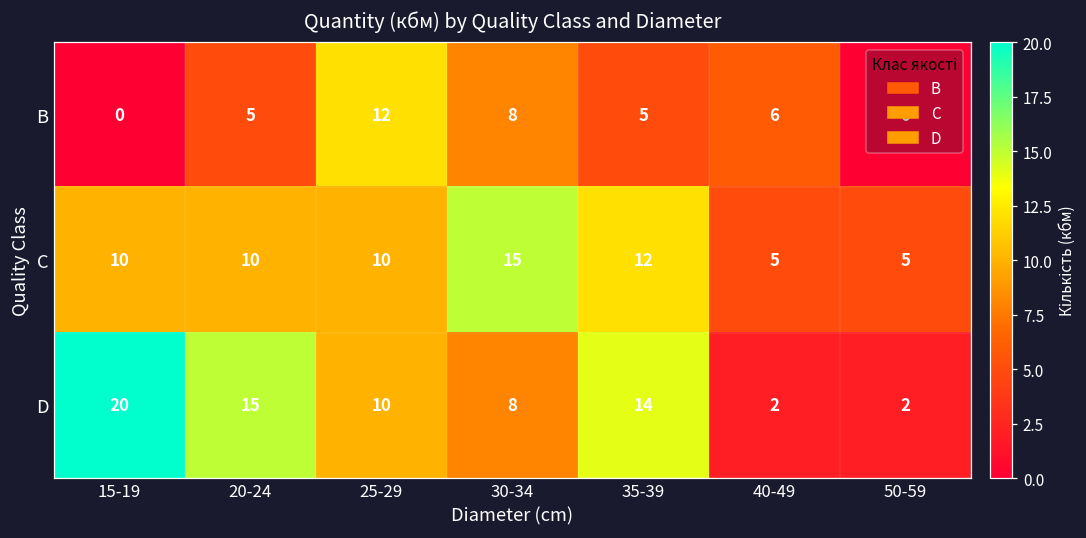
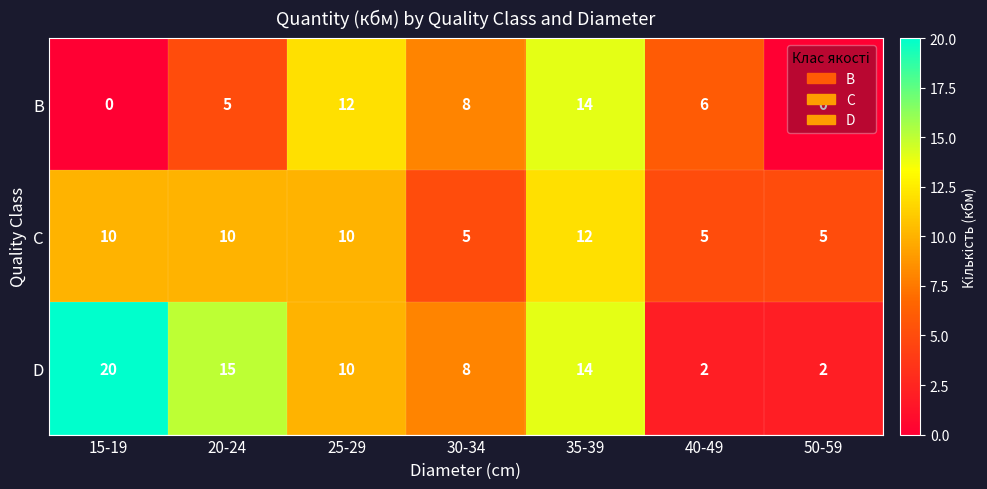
B, 35-39: 5 -> 14
C, 30-34: 15 -> 5
